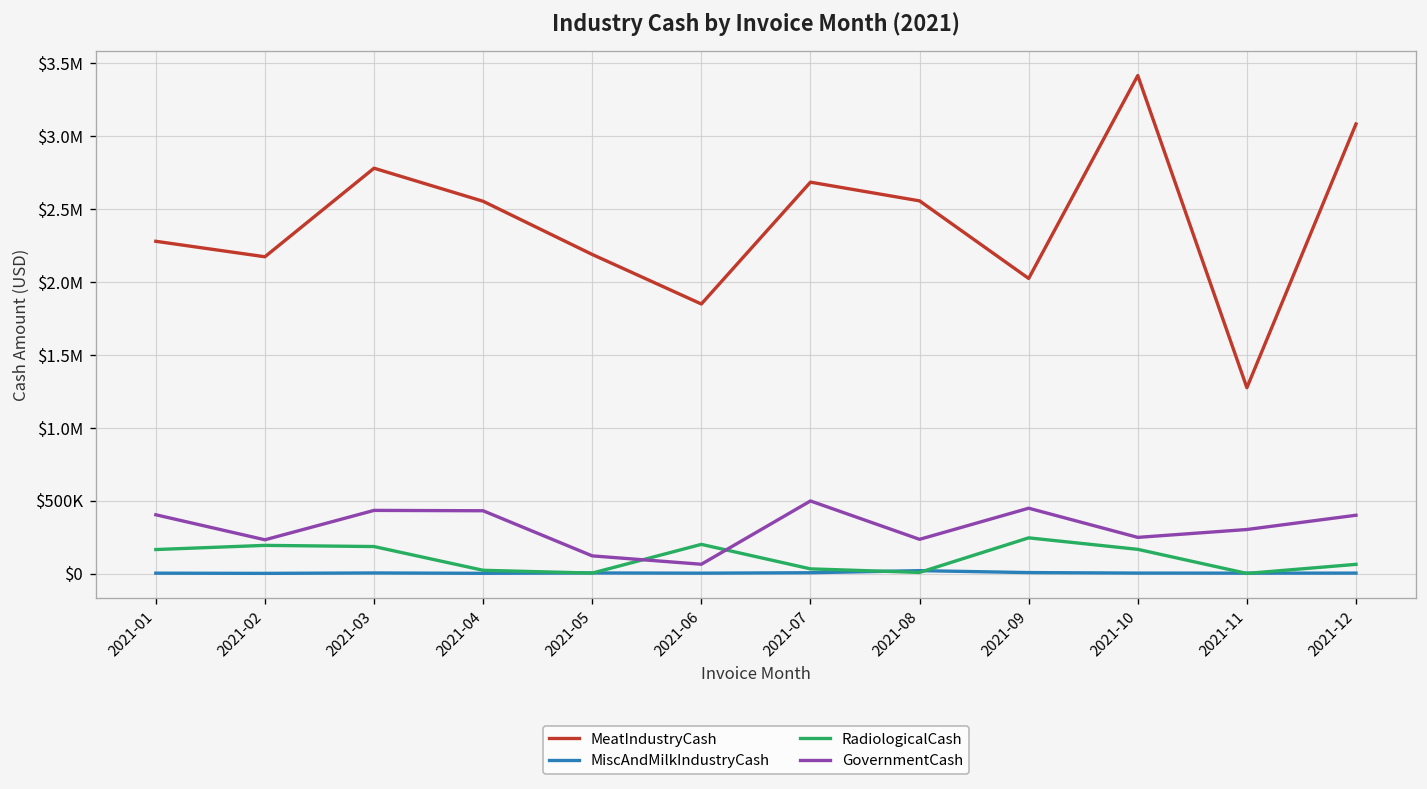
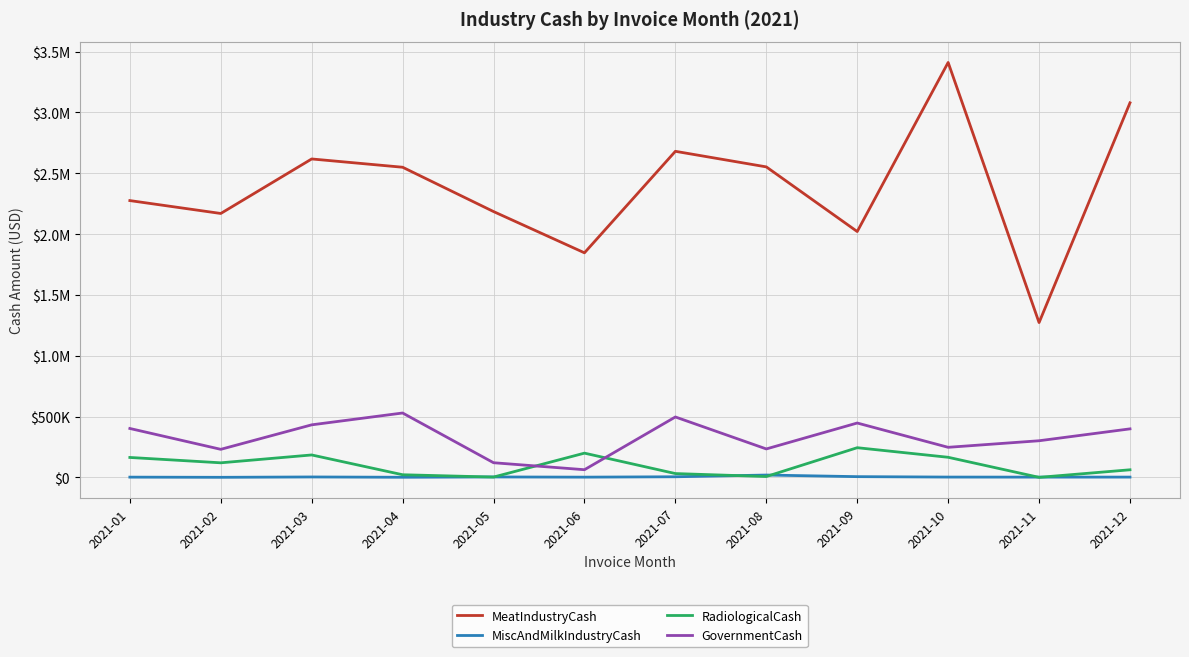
RadiologicalCash, 2021-02: $190000 -> $120000
MeatIndustryCash, 2021-03: $2780000 -> $2620000
GovernmentCash, 2021-04: $430000 -> $530000
